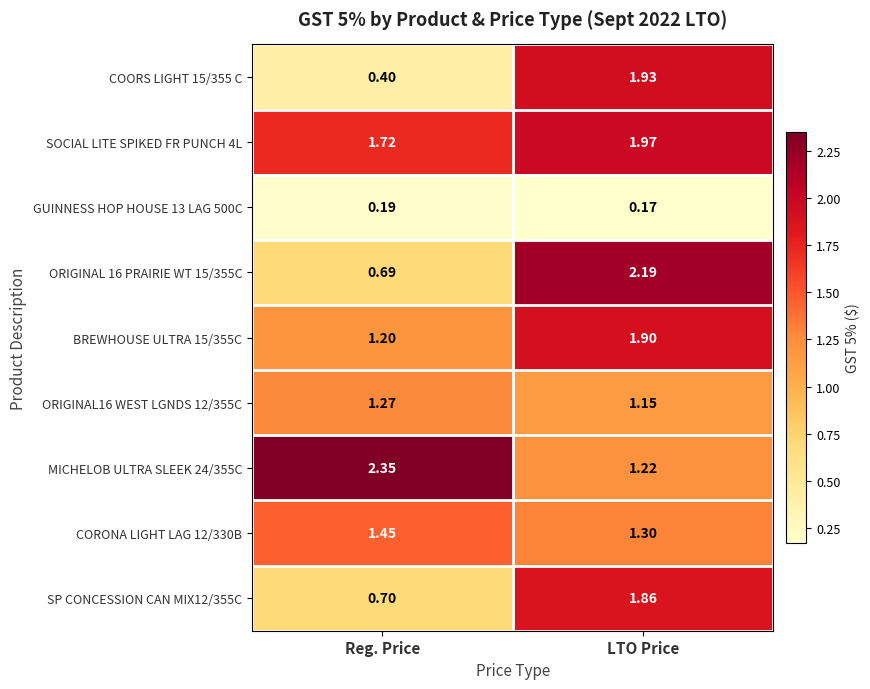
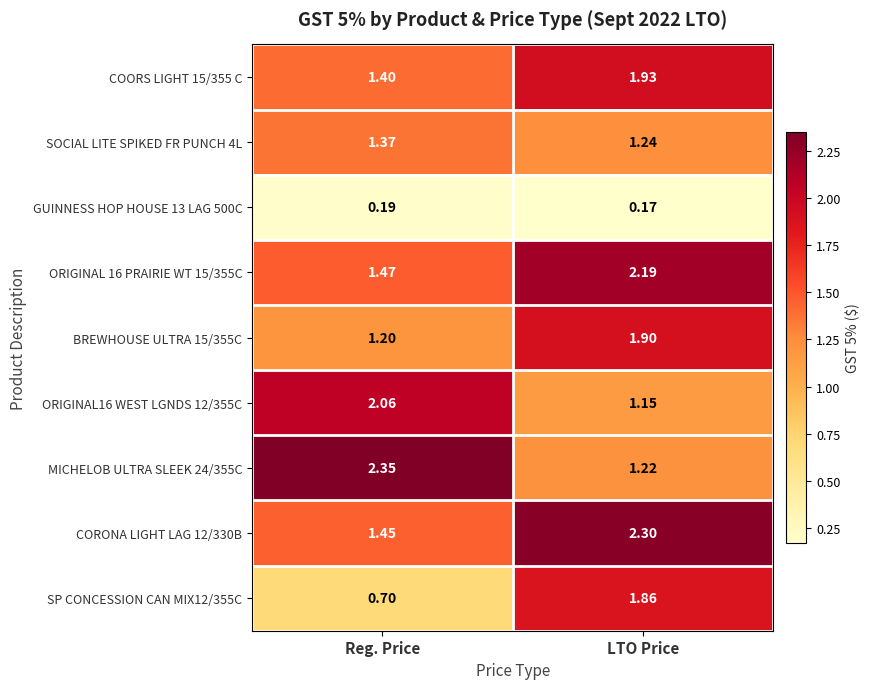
COORS LIGHT 15/355 C, Reg. Price: 0.40 -> 1.40
SOCIAL LITE SPIKED FR PUNCH 4L, Reg. Price: 1.72 -> 1.37
SOCIAL LITE SPIKED FR PUNCH 4L, LTO Price: 1.97 -> 1.24
ORIGINAL 16 PRAIRIE WT 15/355C, Reg. Price: 0.69 -> 1.47
ORIGINAL16 WEST LGNDS 12/355C, Reg. Price: 1.27 -> 2.06
CORONA LIGHT LAG 12/330B, LTO Price: 1.30 -> 2.30
